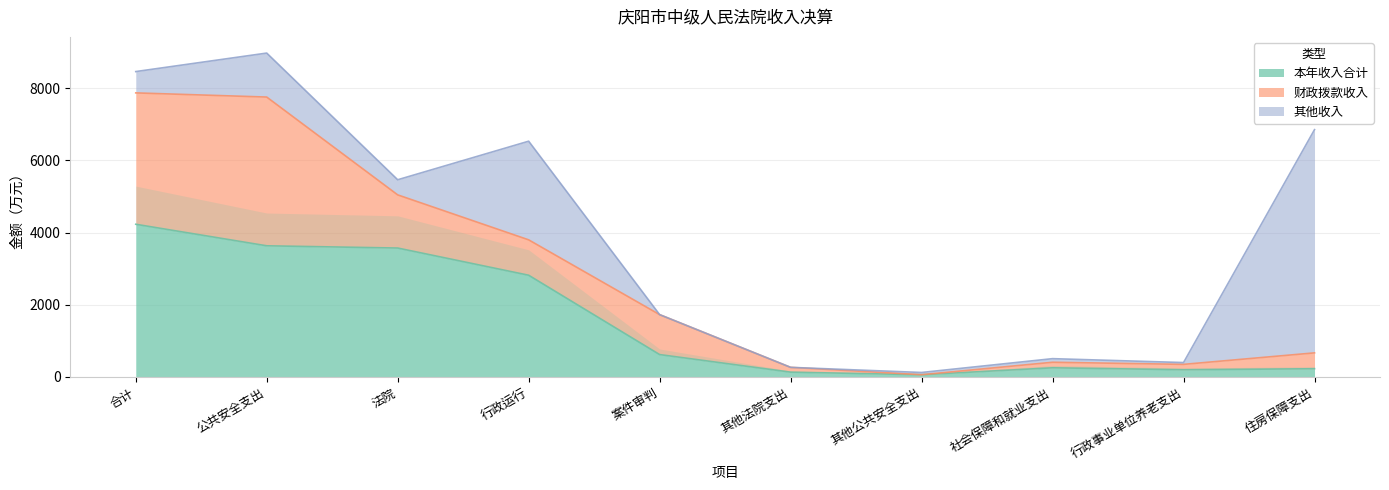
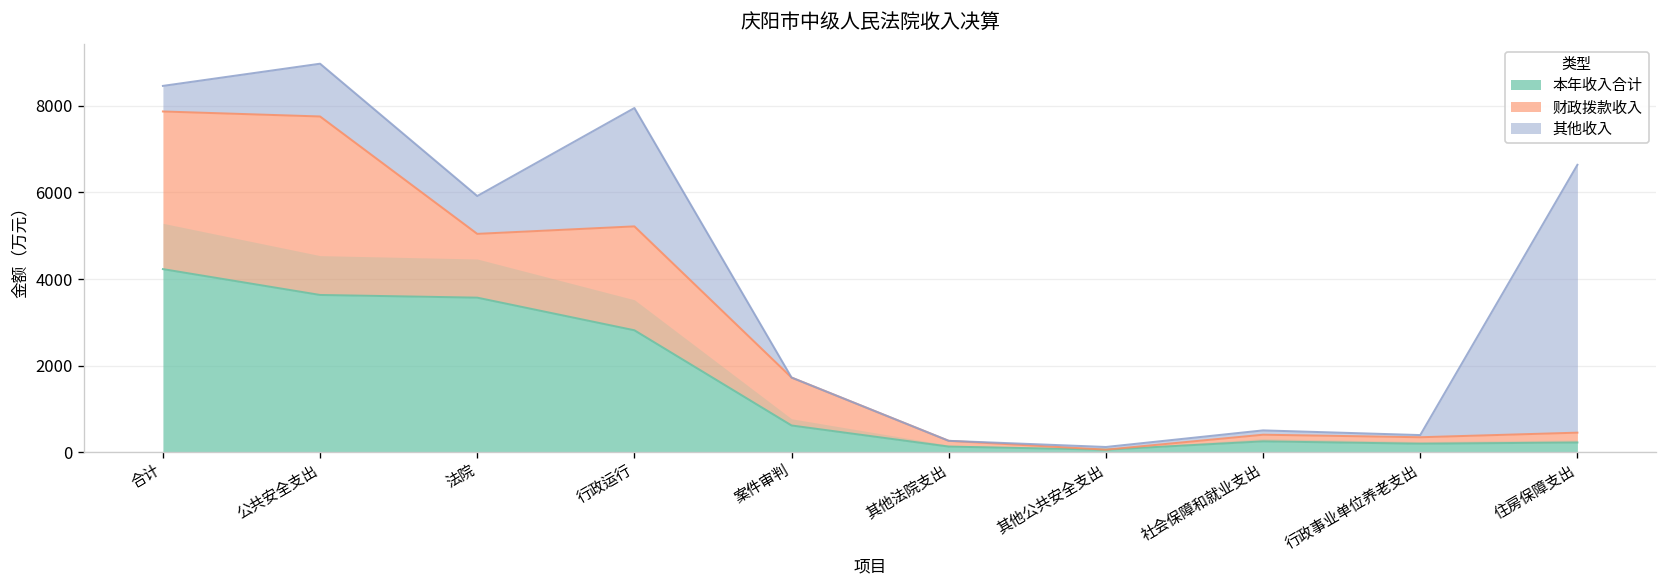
其他收入, 法院: 400 -> 900
财政拨款收入, 行政运行: 1000 -> 2400
财政拨款收入, 住房保障支出: 400 -> 200
